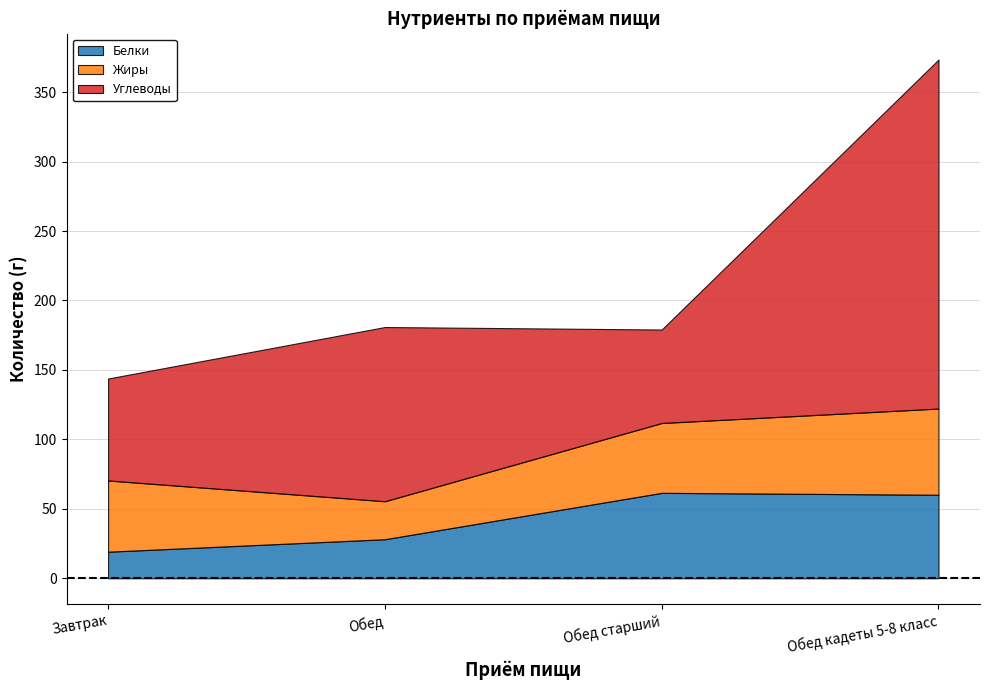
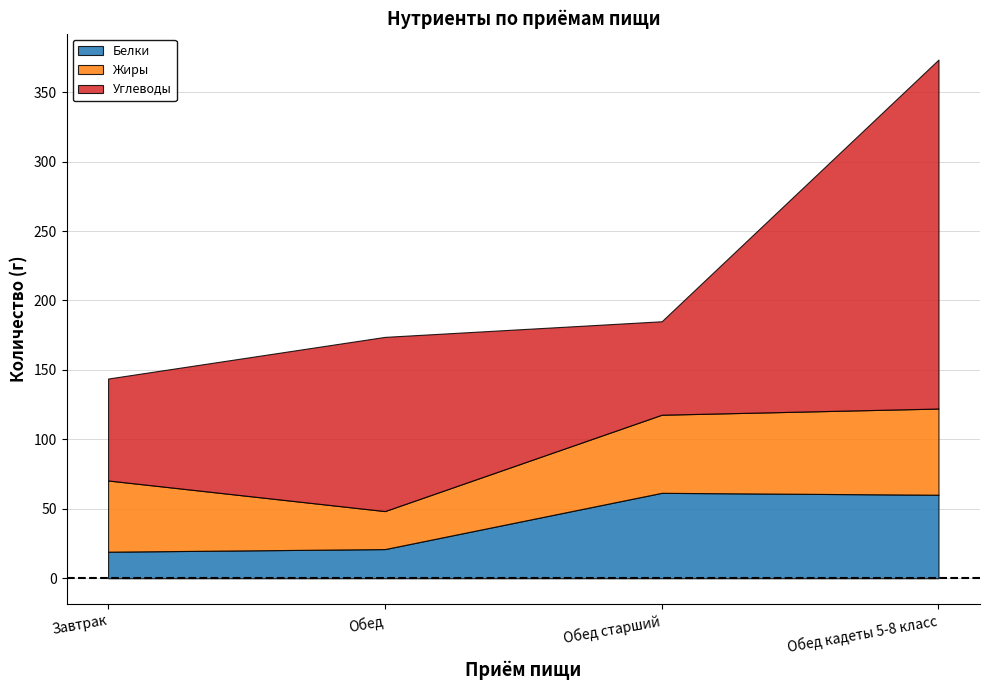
Белки, Обед: 28 -> 21
Жиры, Обед старший: 50 -> 56
